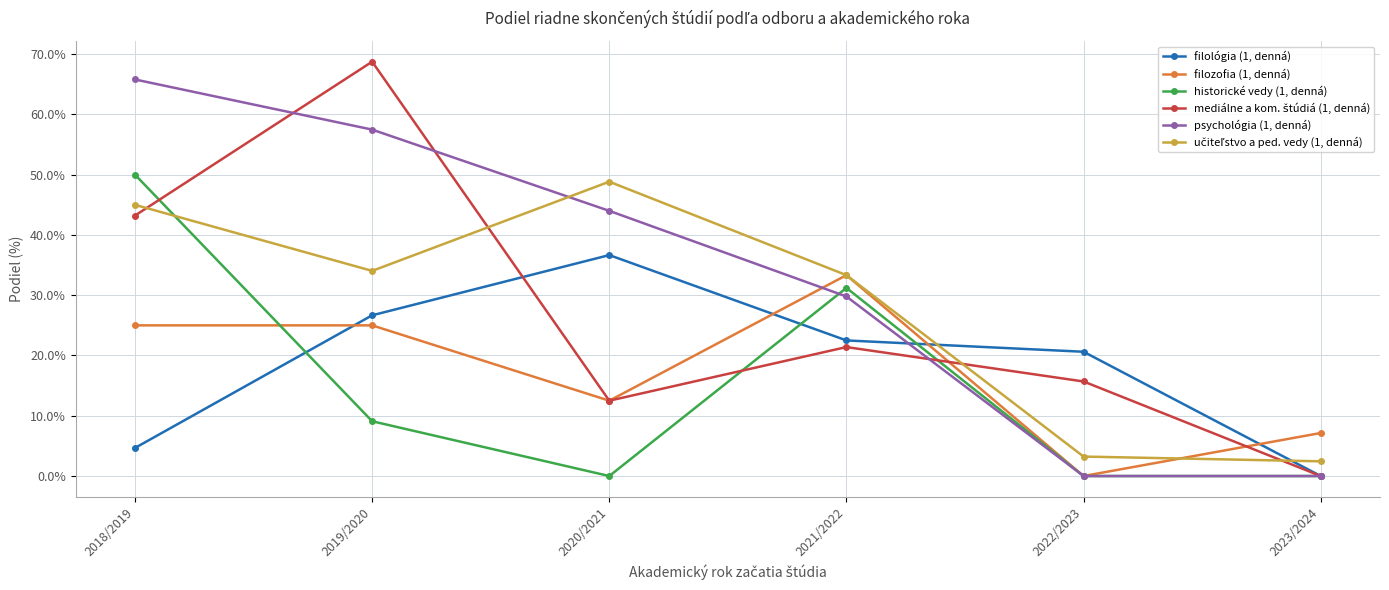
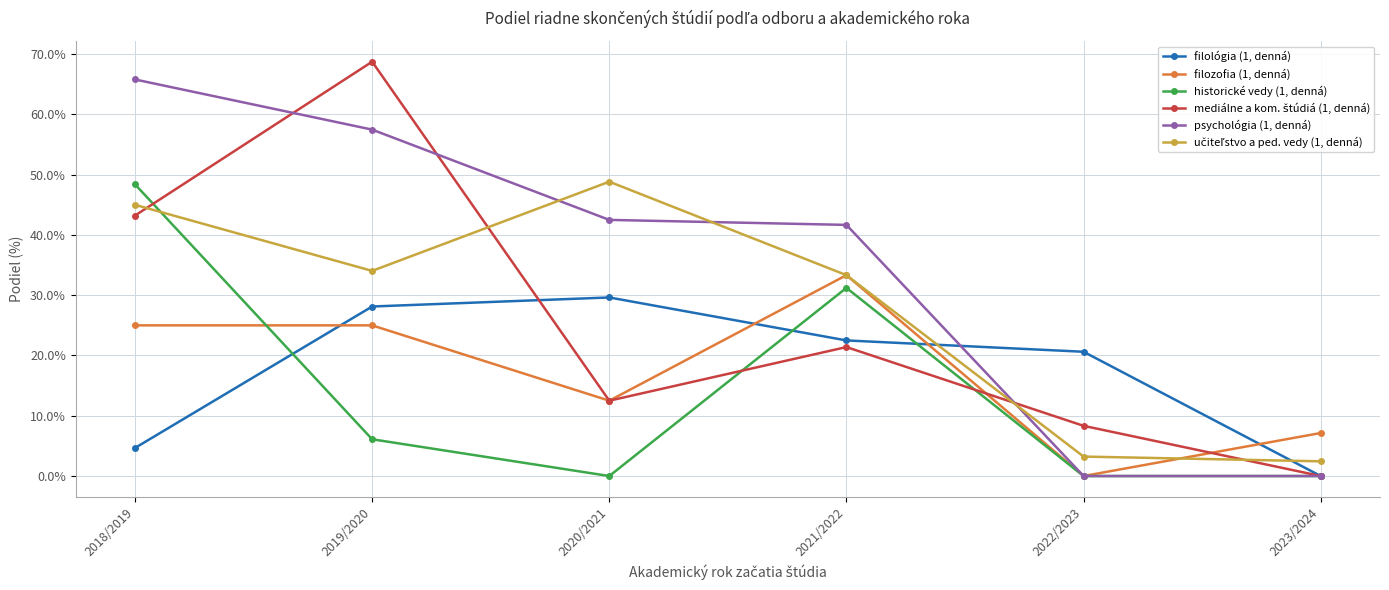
historické vedy (1, denná), 2018/2019: 50% -> 48%
filológia (1, denná), 2019/2020: 27% -> 28%
historické vedy (1, denná), 2019/2020: 9% -> 6%
filológia (1, denná), 2020/2021: 37% -> 30%
psychológia (1, denná), 2020/2021: 44% -> 43%
psychológia (1, denná), 2021/2022: 30% -> 42%
mediálne a kom. štúdiá (1, denná), 2022/2023: 16% -> 8%
